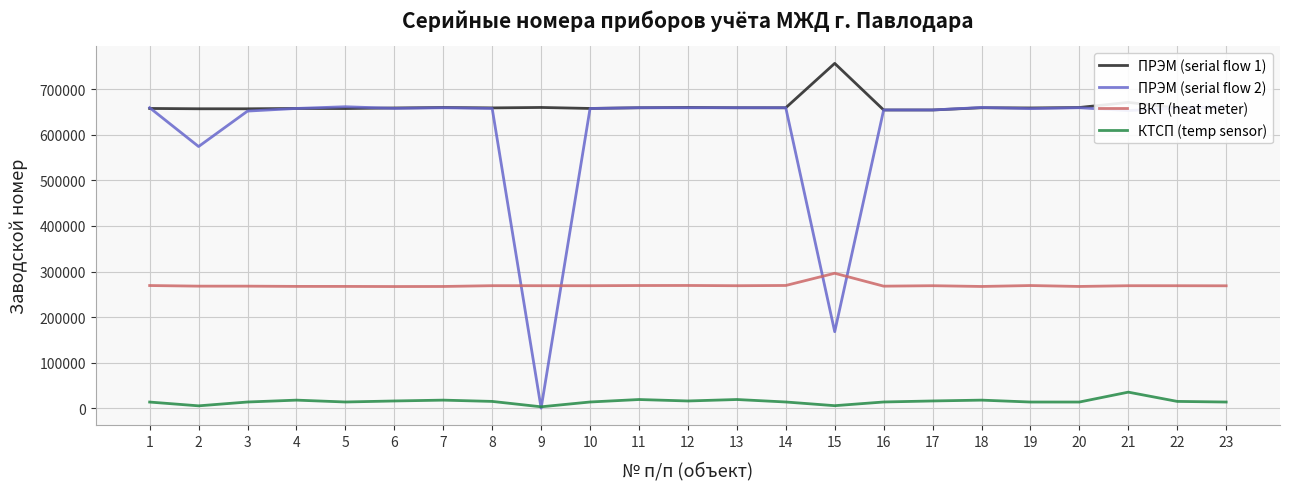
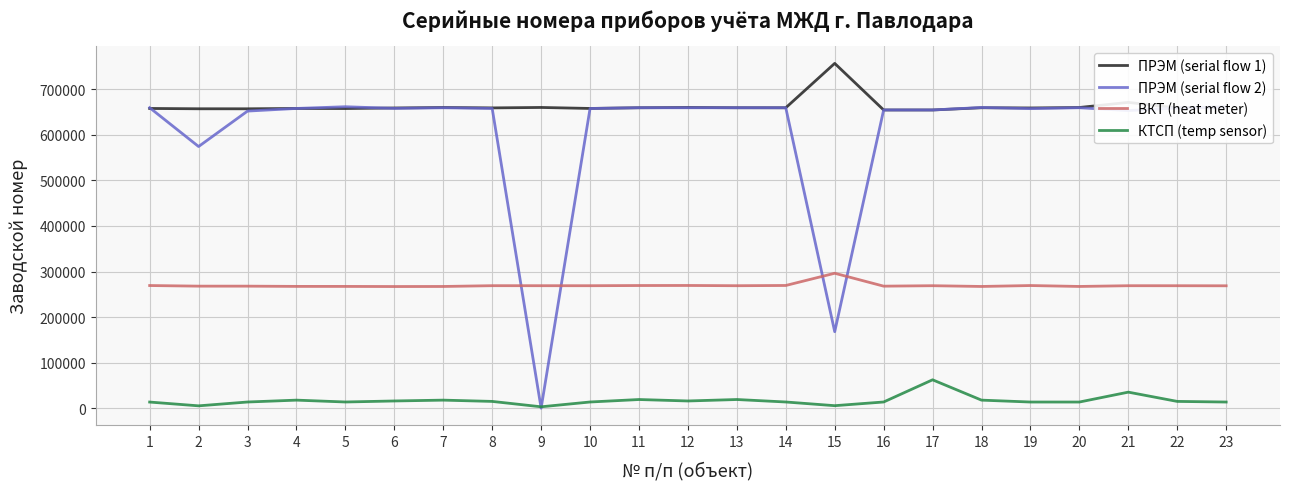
КТСП (temp sensor), 17: 20000 -> 60000
